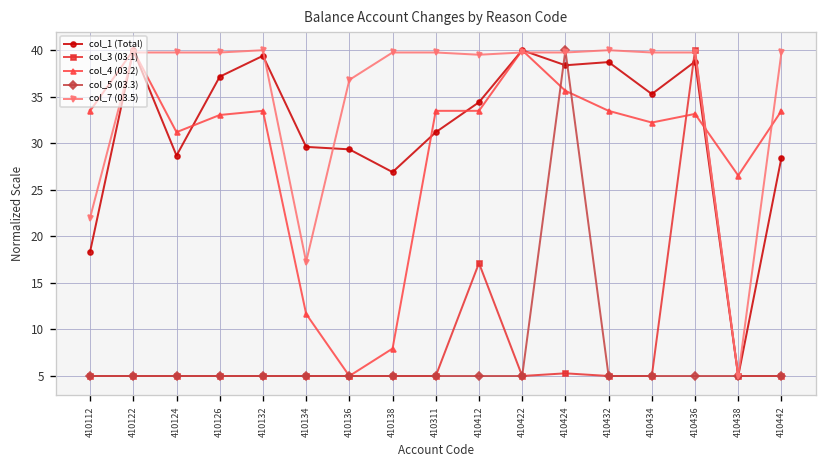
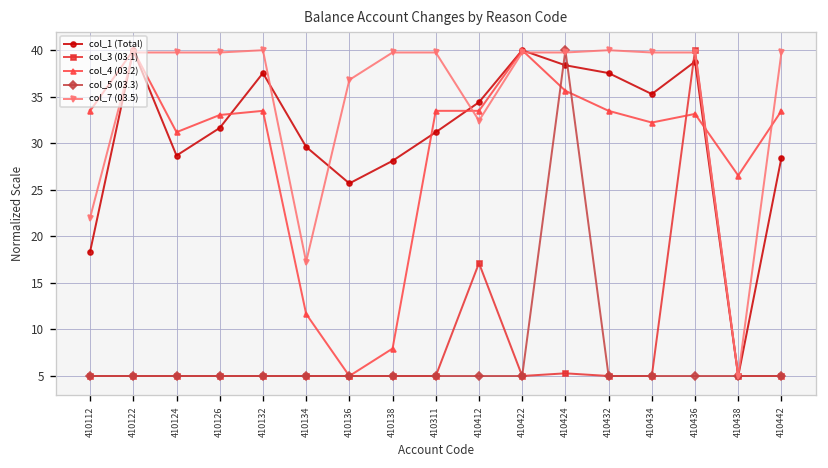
col_1 (Total), 410126: 37 -> 32
col_1 (Total), 410132: 39 -> 38
col_1 (Total), 410136: 29 -> 26
col_1 (Total), 410138: 27 -> 28
col_7 (03.5), 410412: 40 -> 32
col_1 (Total), 410432: 39 -> 38
